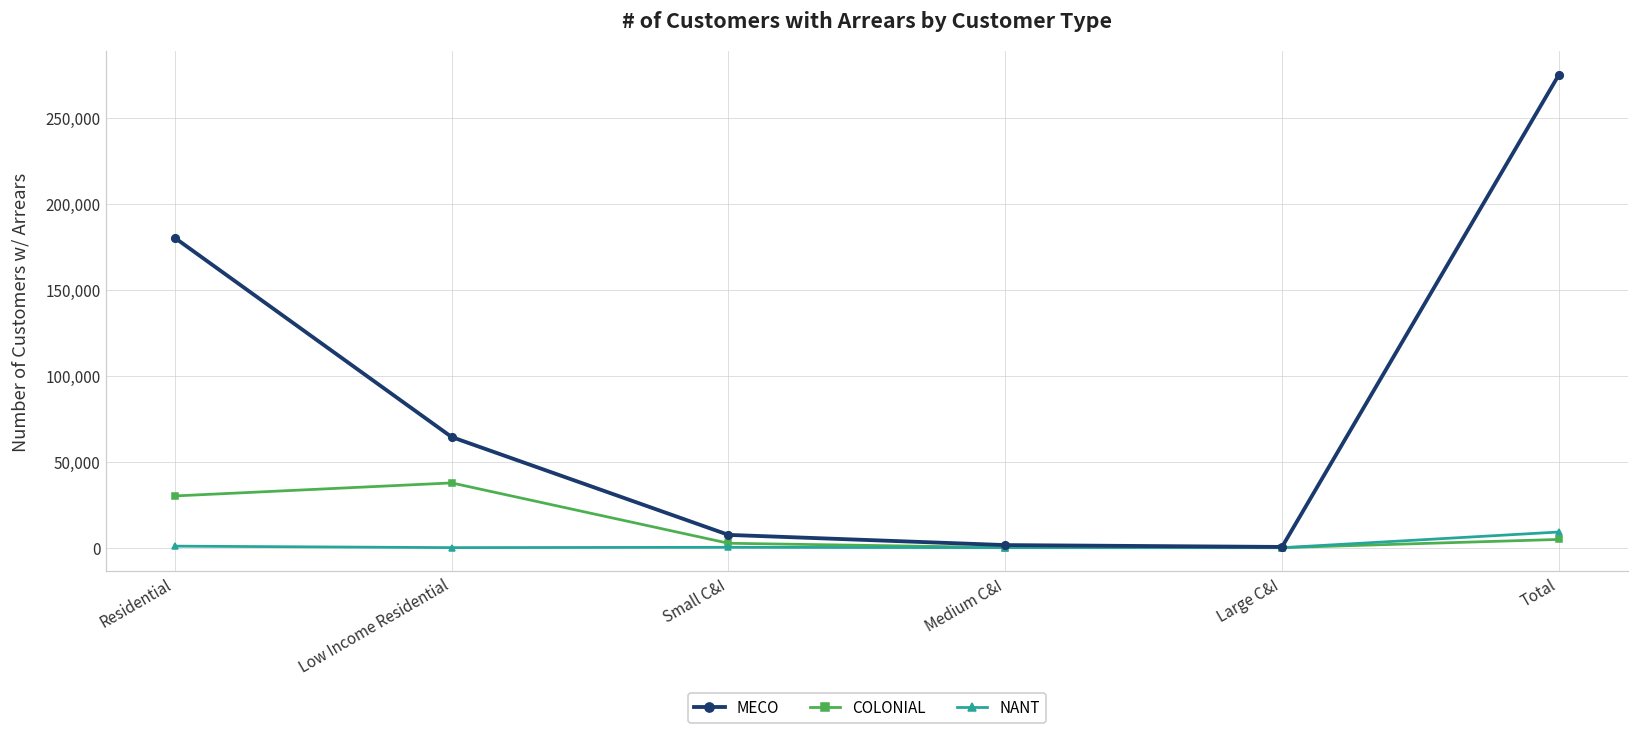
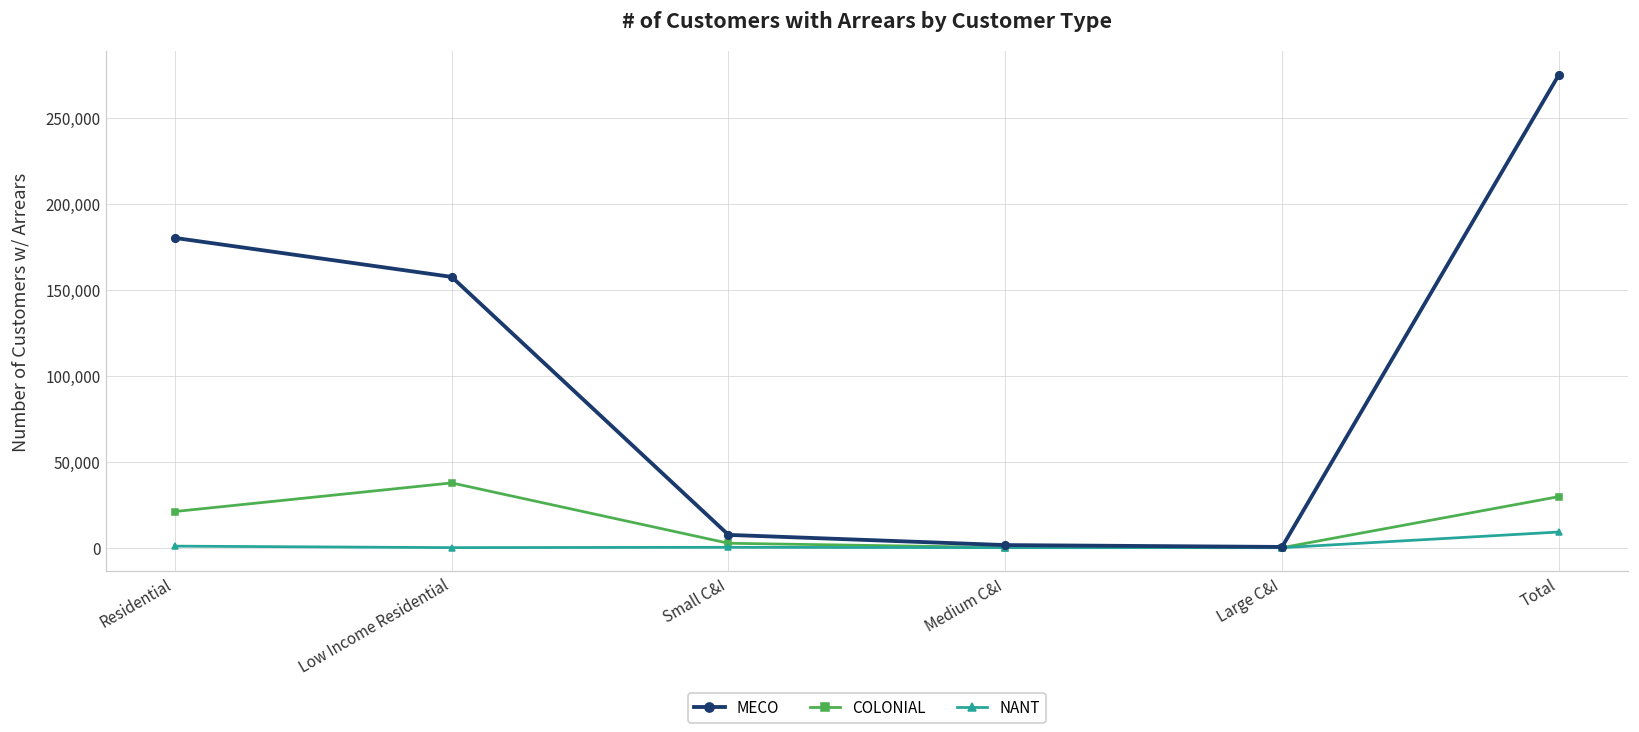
COLONIAL, Residential: 30,000 -> 21,000
MECO, Low Income Residential: 64,000 -> 158,000
COLONIAL, Total: 5,000 -> 30,000
